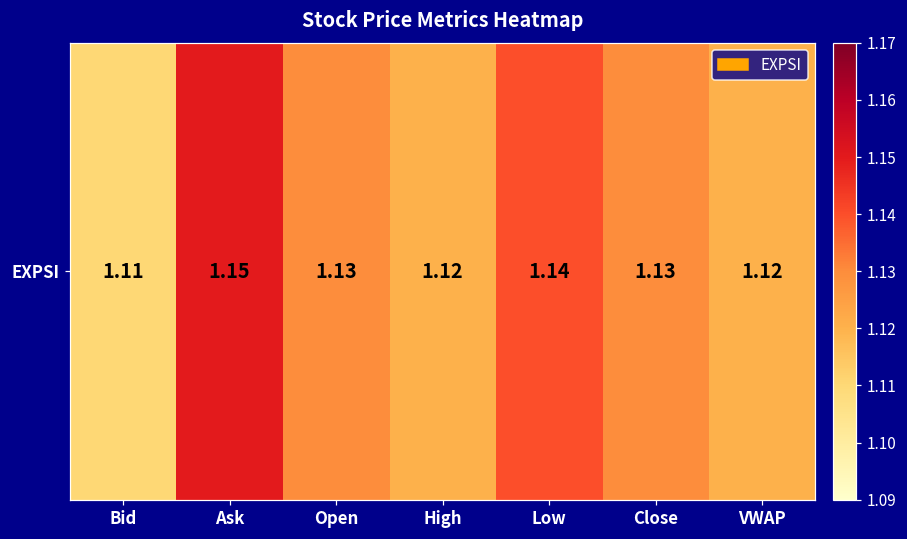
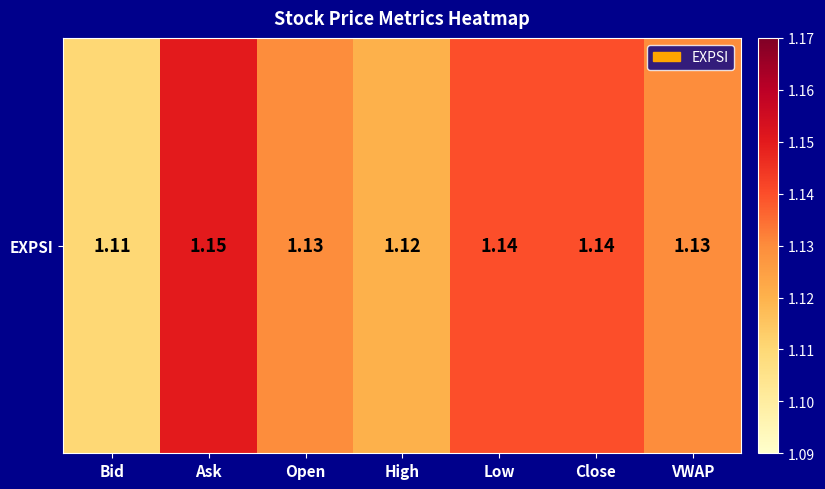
EXPSI, Close: 1.13 -> 1.14
EXPSI, VWAP: 1.12 -> 1.13
